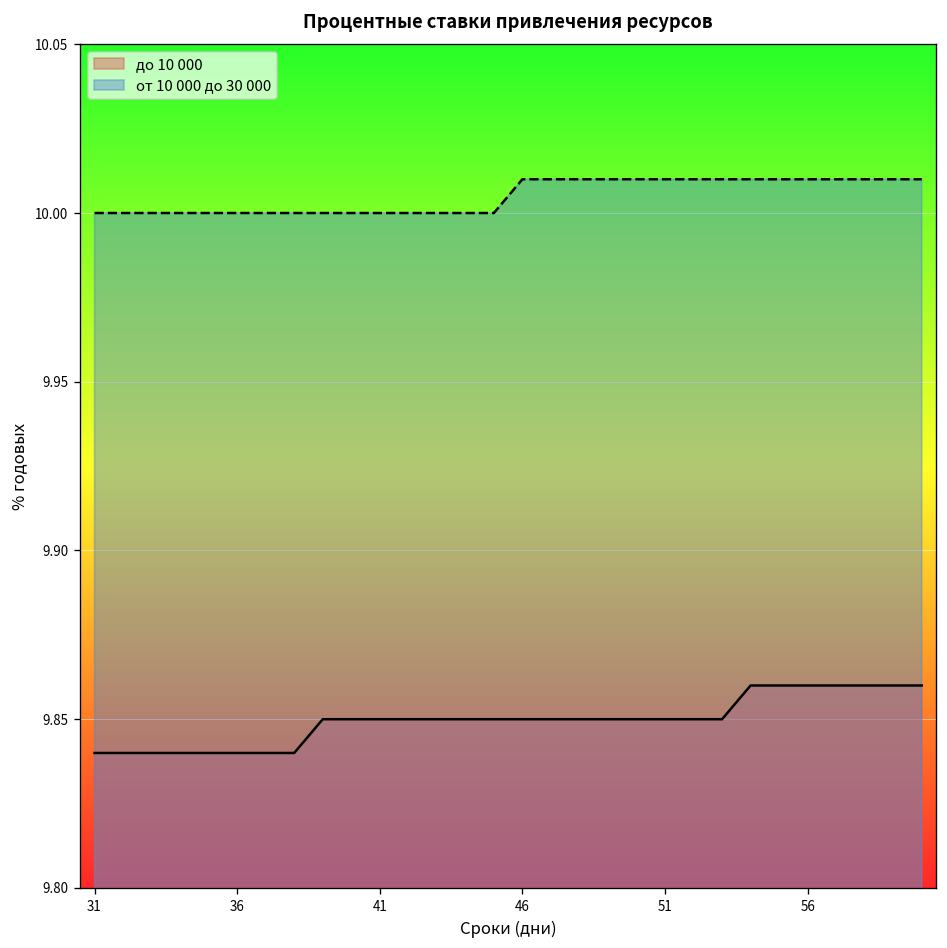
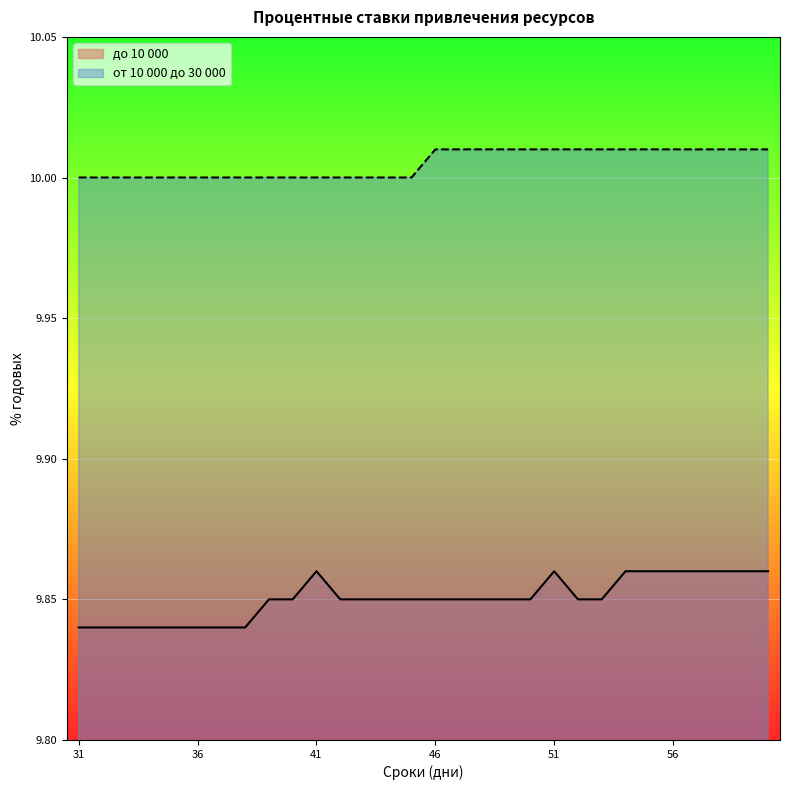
до 10 000, 41: 9.85 -> 9.86
до 10 000, 51: 9.85 -> 9.86
